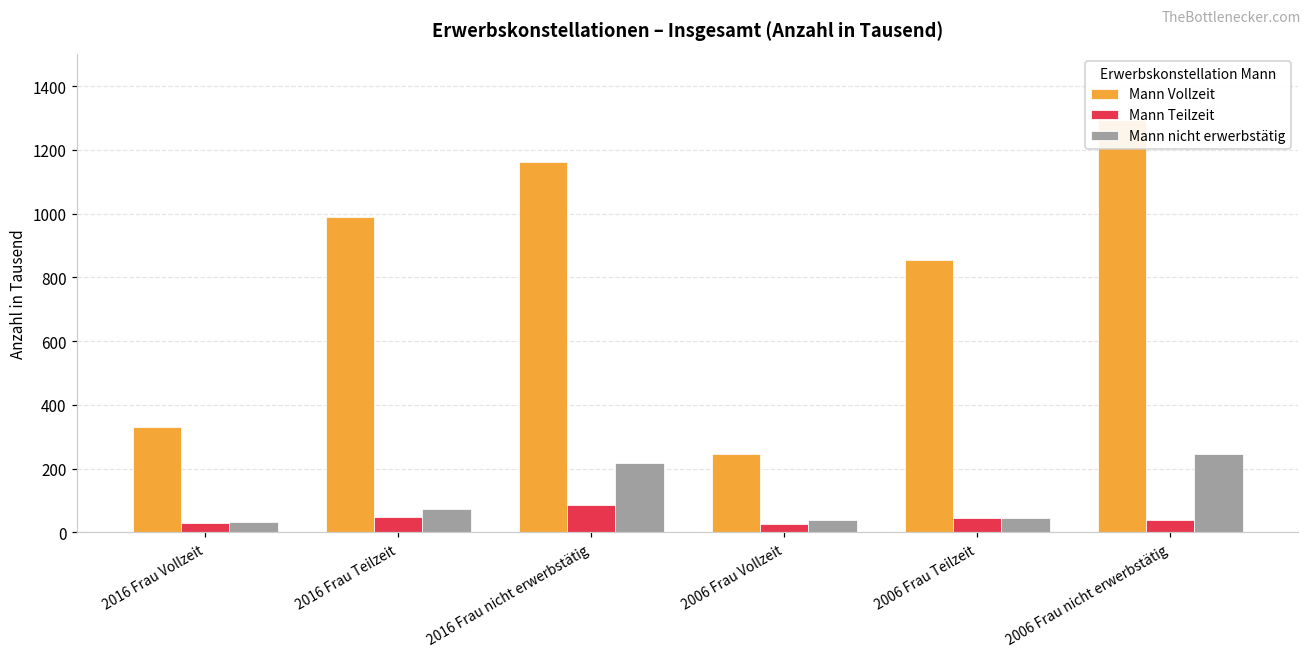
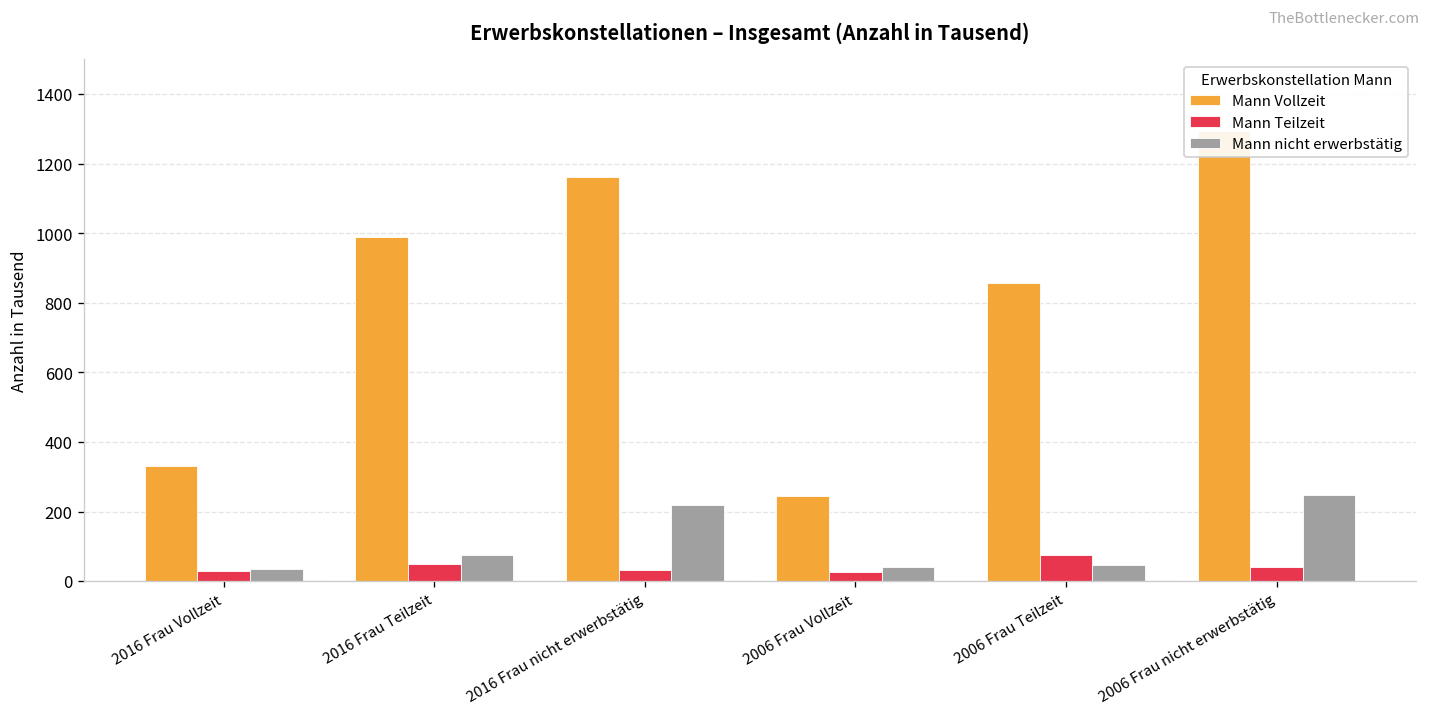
Mann Teilzeit, 2016 Frau nicht erwerbstätig: 90 -> 30
Mann Teilzeit, 2006 Frau Teilzeit: 40 -> 80
